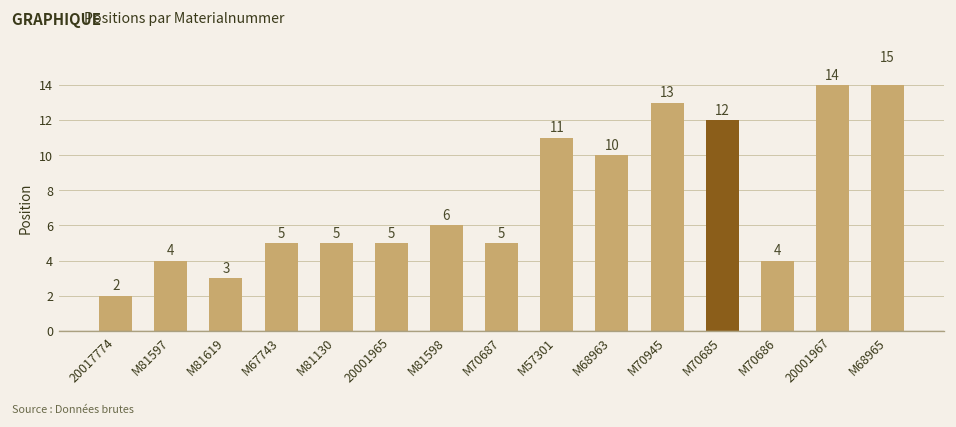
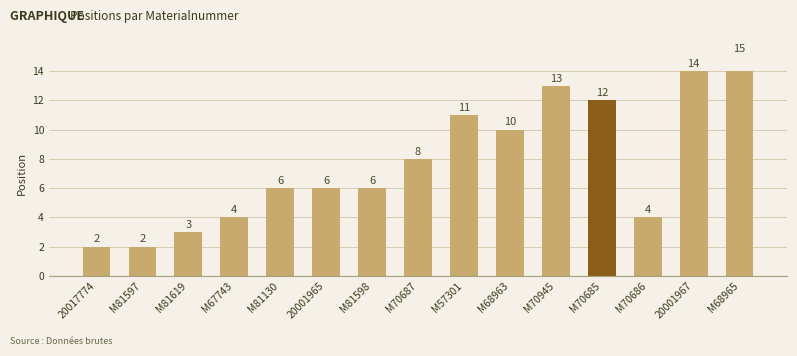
M81597: 4 -> 2
M67743: 5 -> 4
M81130: 5 -> 6
20001965: 5 -> 6
M70687: 5 -> 8
